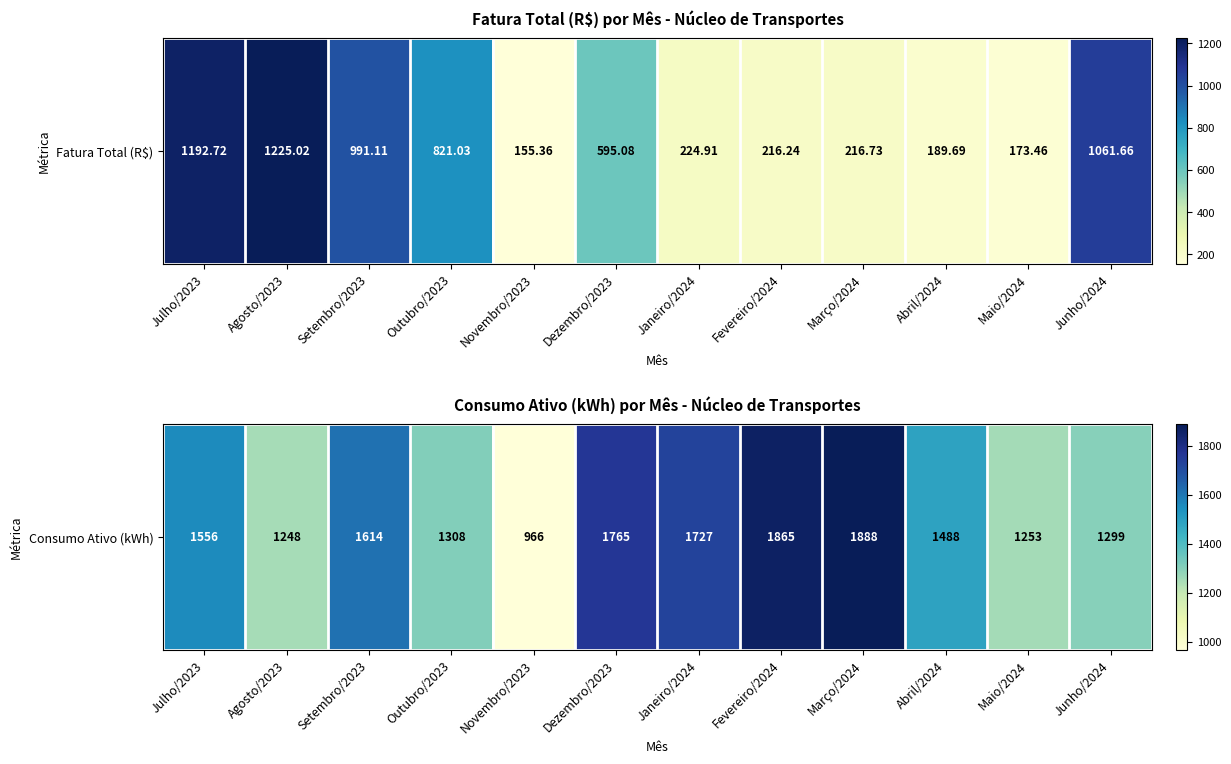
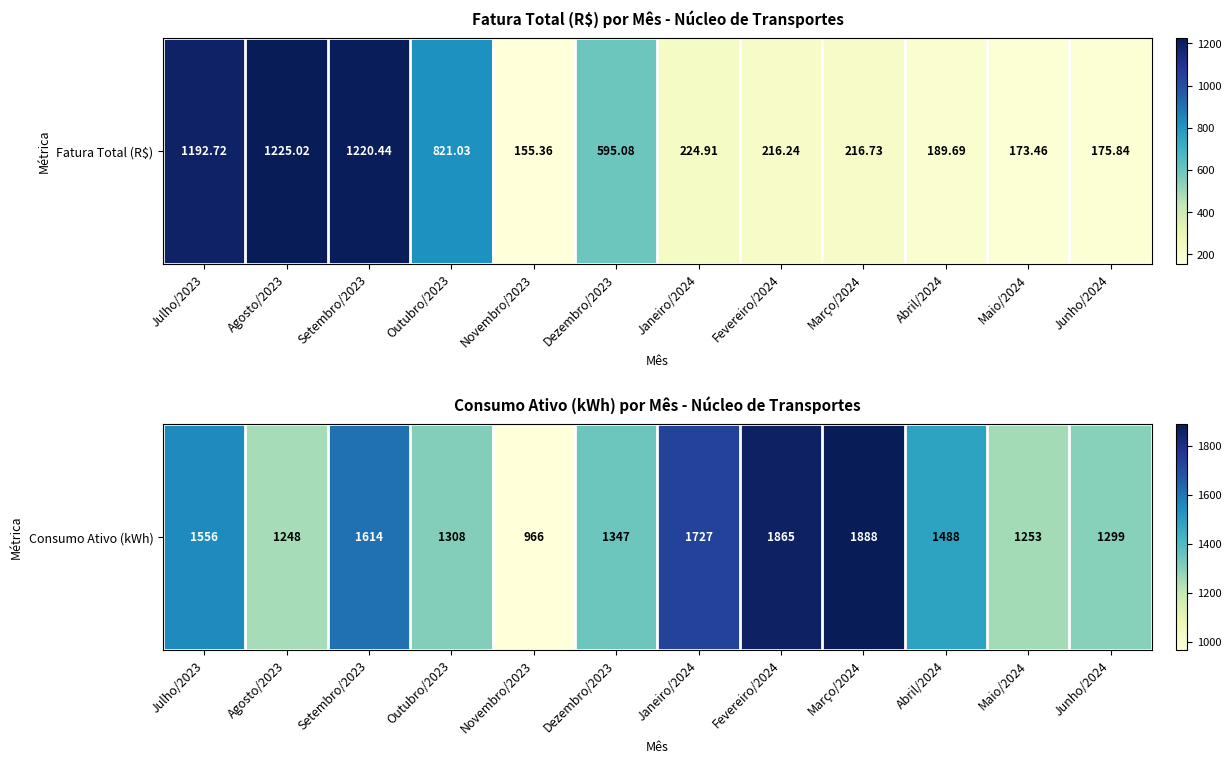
Fatura Total (R$) por Mês - Núcleo de Transportes, Fatura Total (R$), Setembro/2023: 991.11 -> 1220.44
Fatura Total (R$) por Mês - Núcleo de Transportes, Fatura Total (R$), Junho/2024: 1061.66 -> 175.84
Consumo Ativo (kWh) por Mês - Núcleo de Transportes, Consumo Ativo (kWh), Dezembro/2023: 1765 -> 1347
